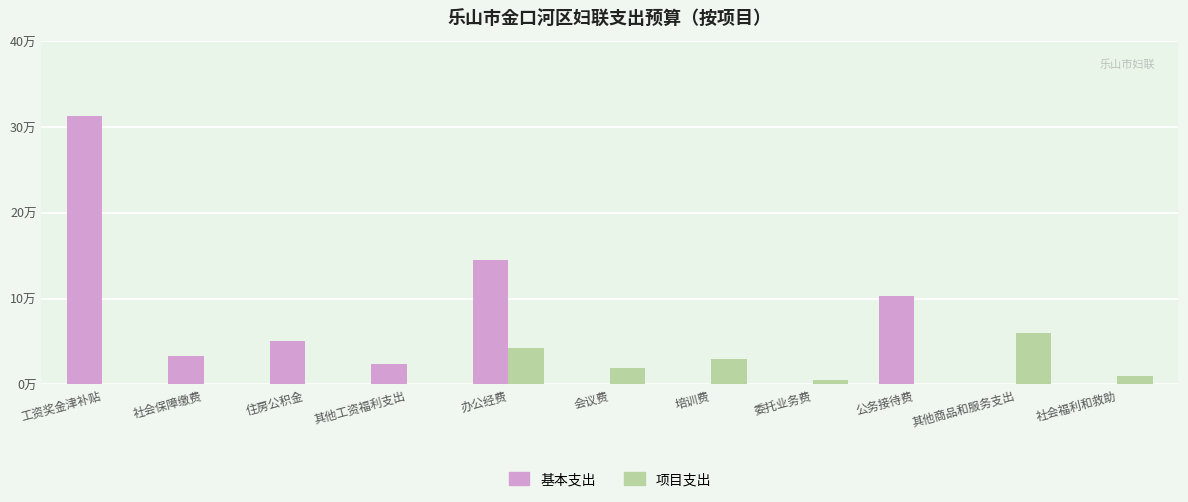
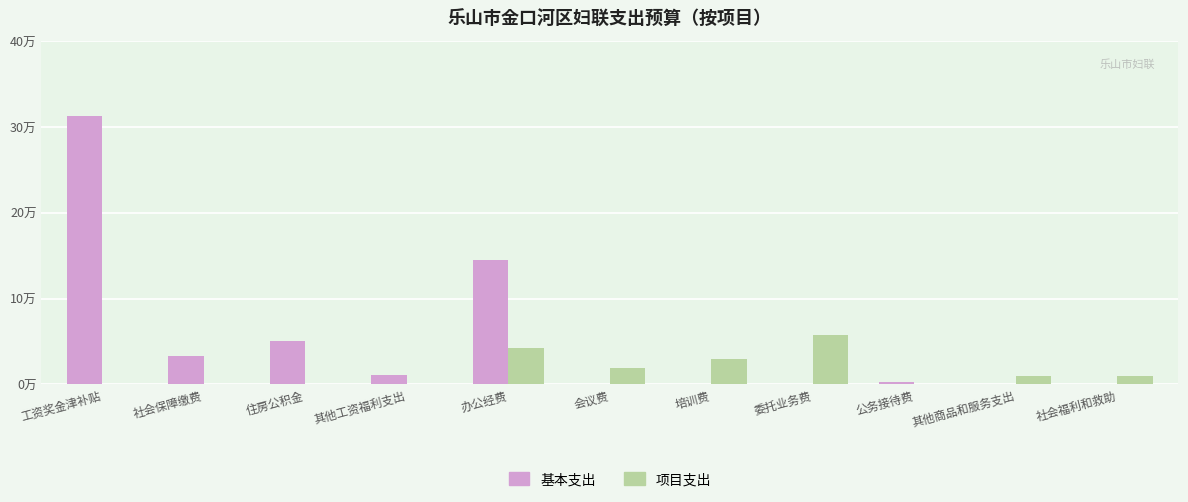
基本支出, 其他工资福利支出: 2万 -> 1万
项目支出, 委托业务费: 1万 -> 6万
基本支出, 公务接待费: 10万 -> 0万
项目支出, 其他商品和服务支出: 6万 -> 1万
